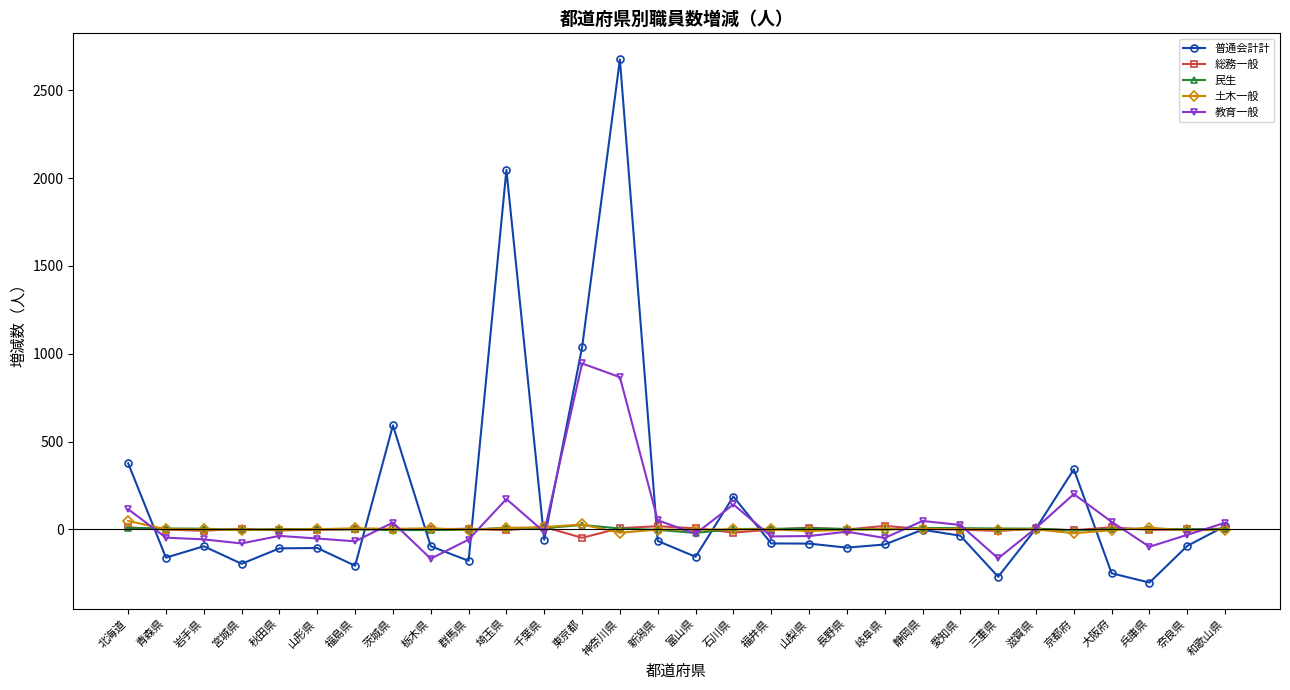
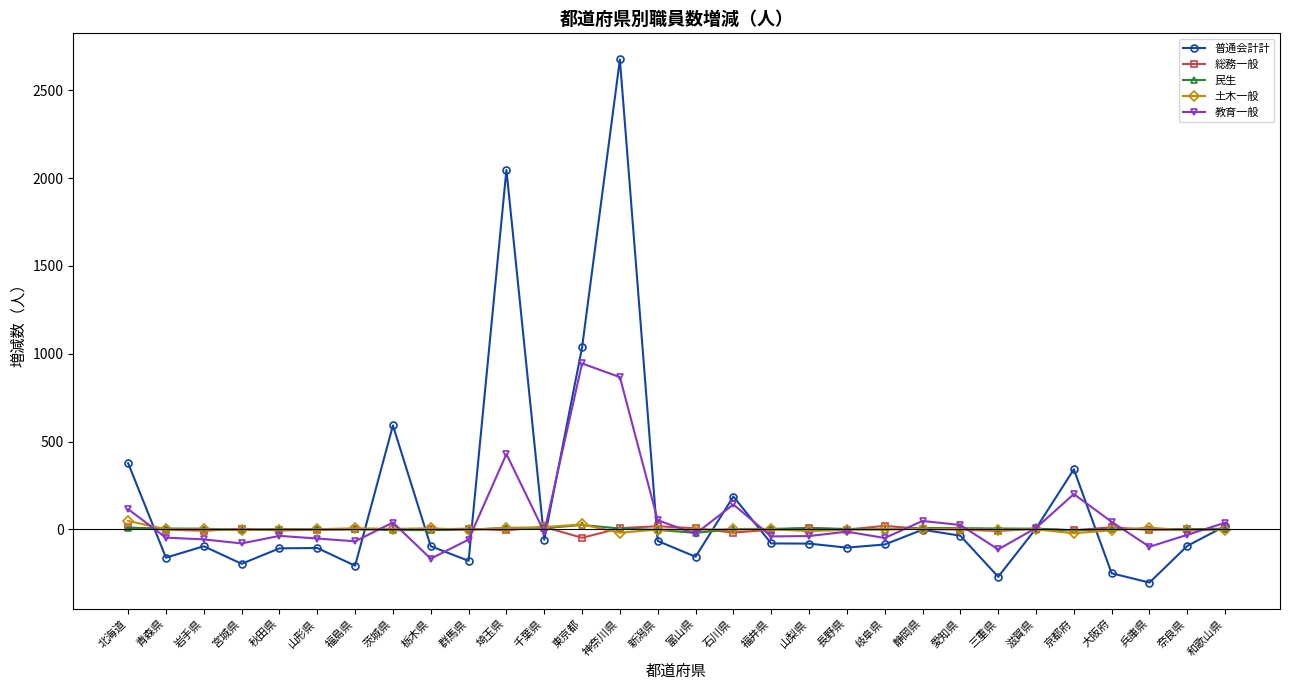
教育一般, 埼玉県: 170 -> 430
教育一般, 三重県: -170 -> -110
